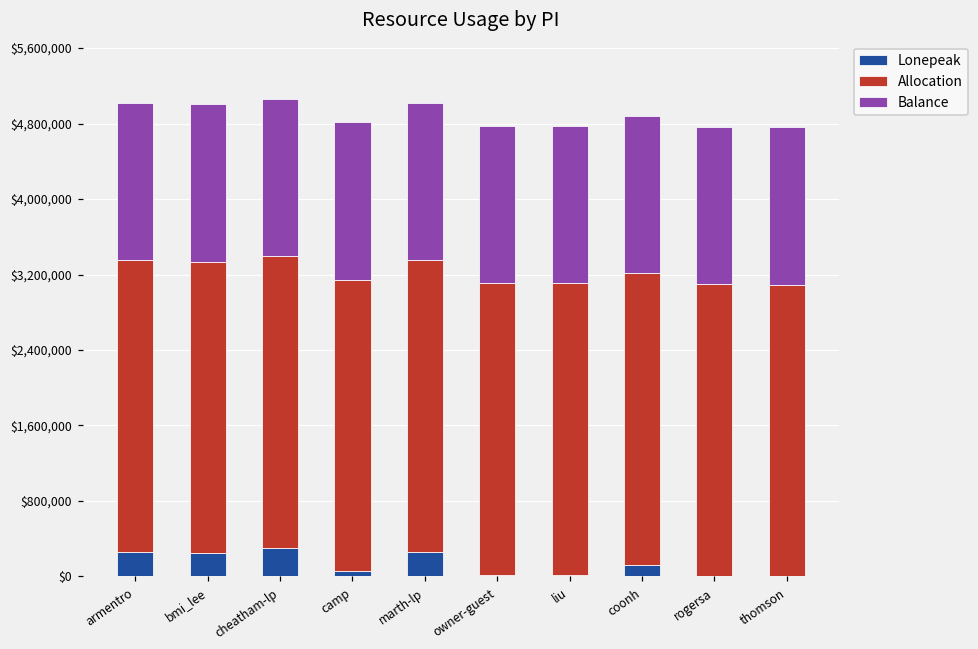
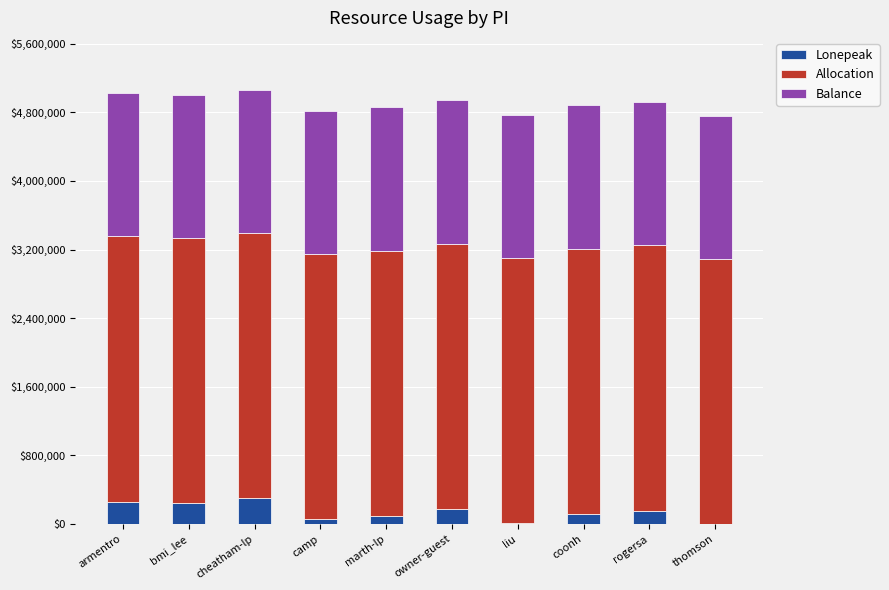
Lonepeak, marth-lp: $300,000 -> $100,000
Lonepeak, owner-guest: $0 -> $200,000
Lonepeak, rogersa: $0 -> $200,000
